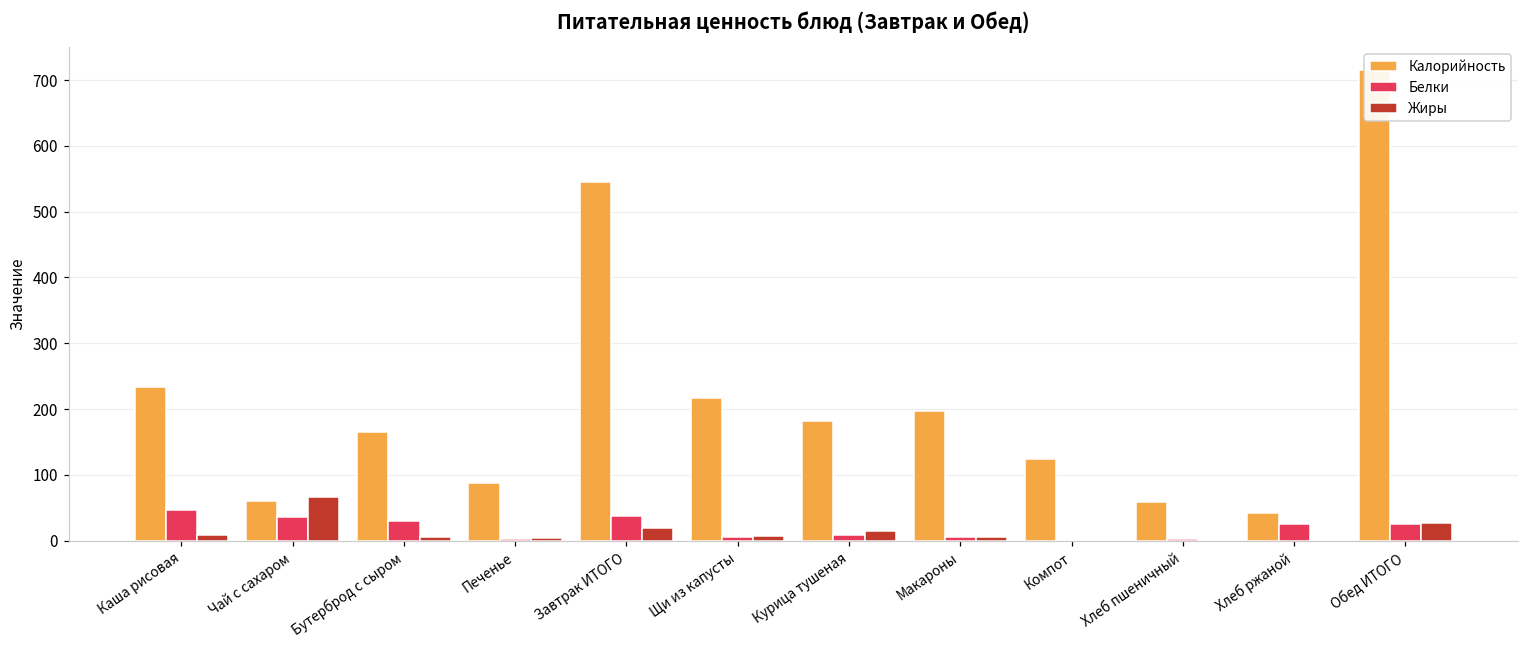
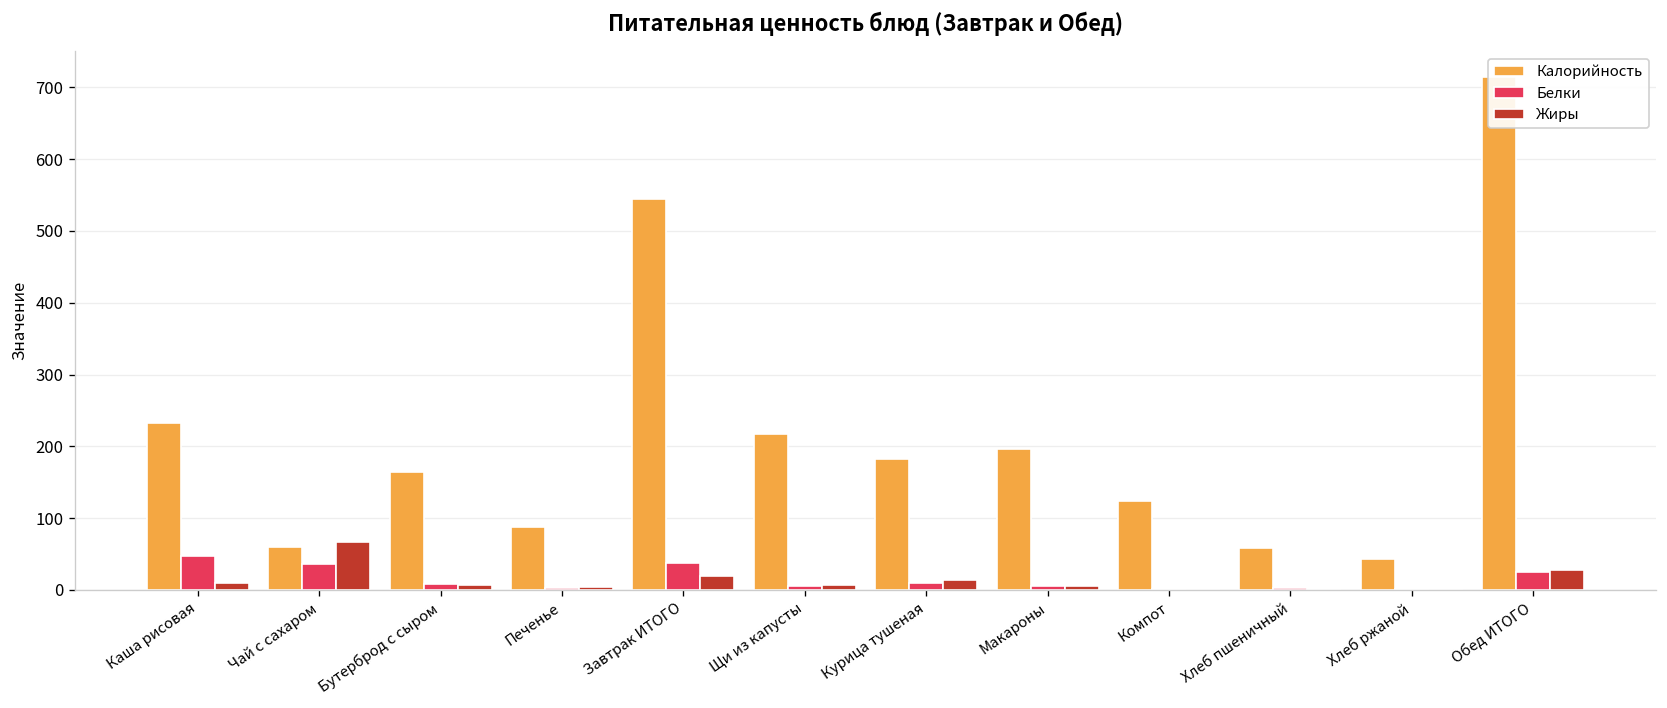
Белки, Бутерброд с сыром: 30 -> 10
Белки, Хлеб ржаной: 30 -> 0
